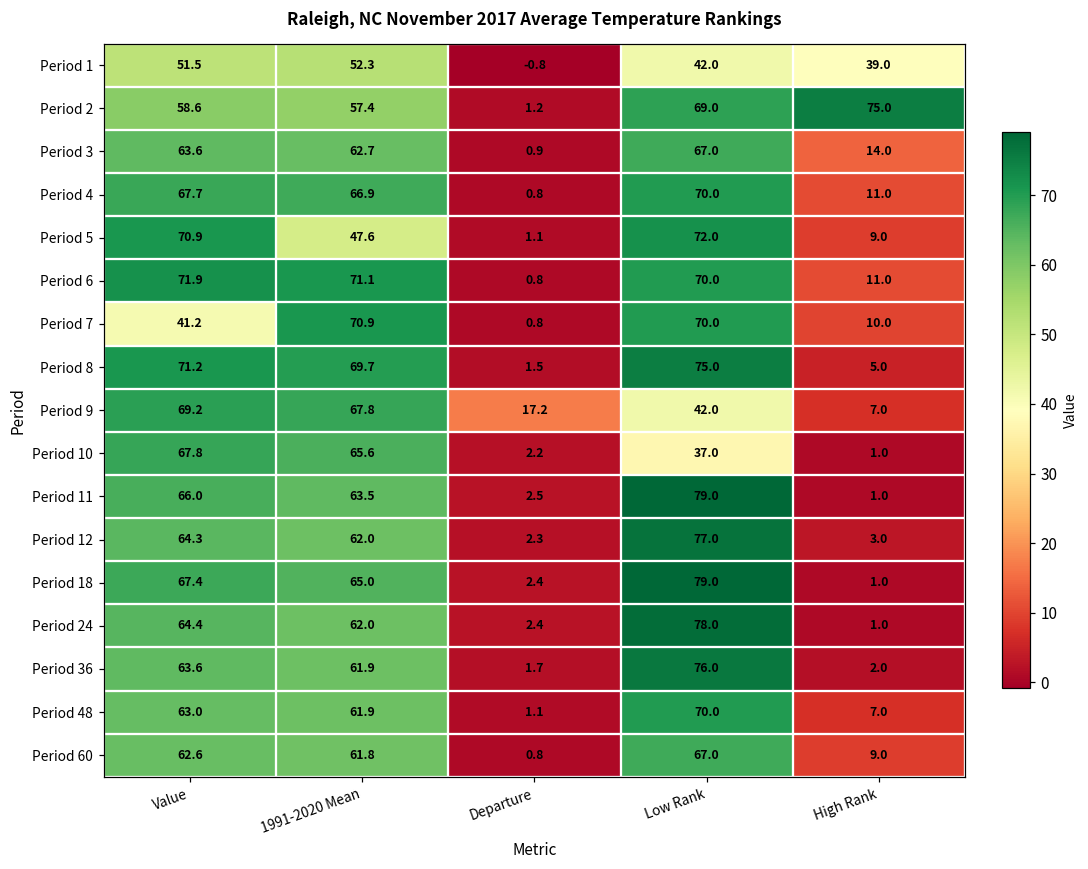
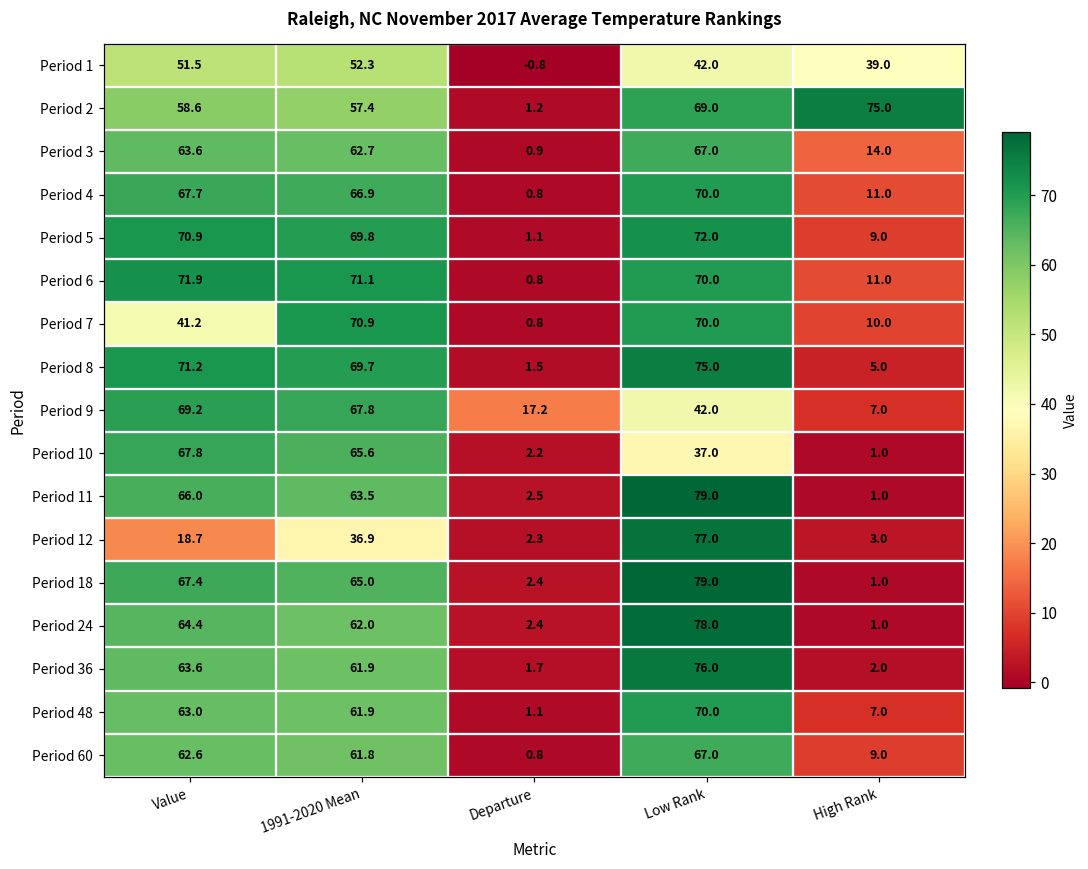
Period 5, 1991-2020 Mean: 47.6 -> 69.8
Period 12, Value: 64.3 -> 18.7
Period 12, 1991-2020 Mean: 62.0 -> 36.9
